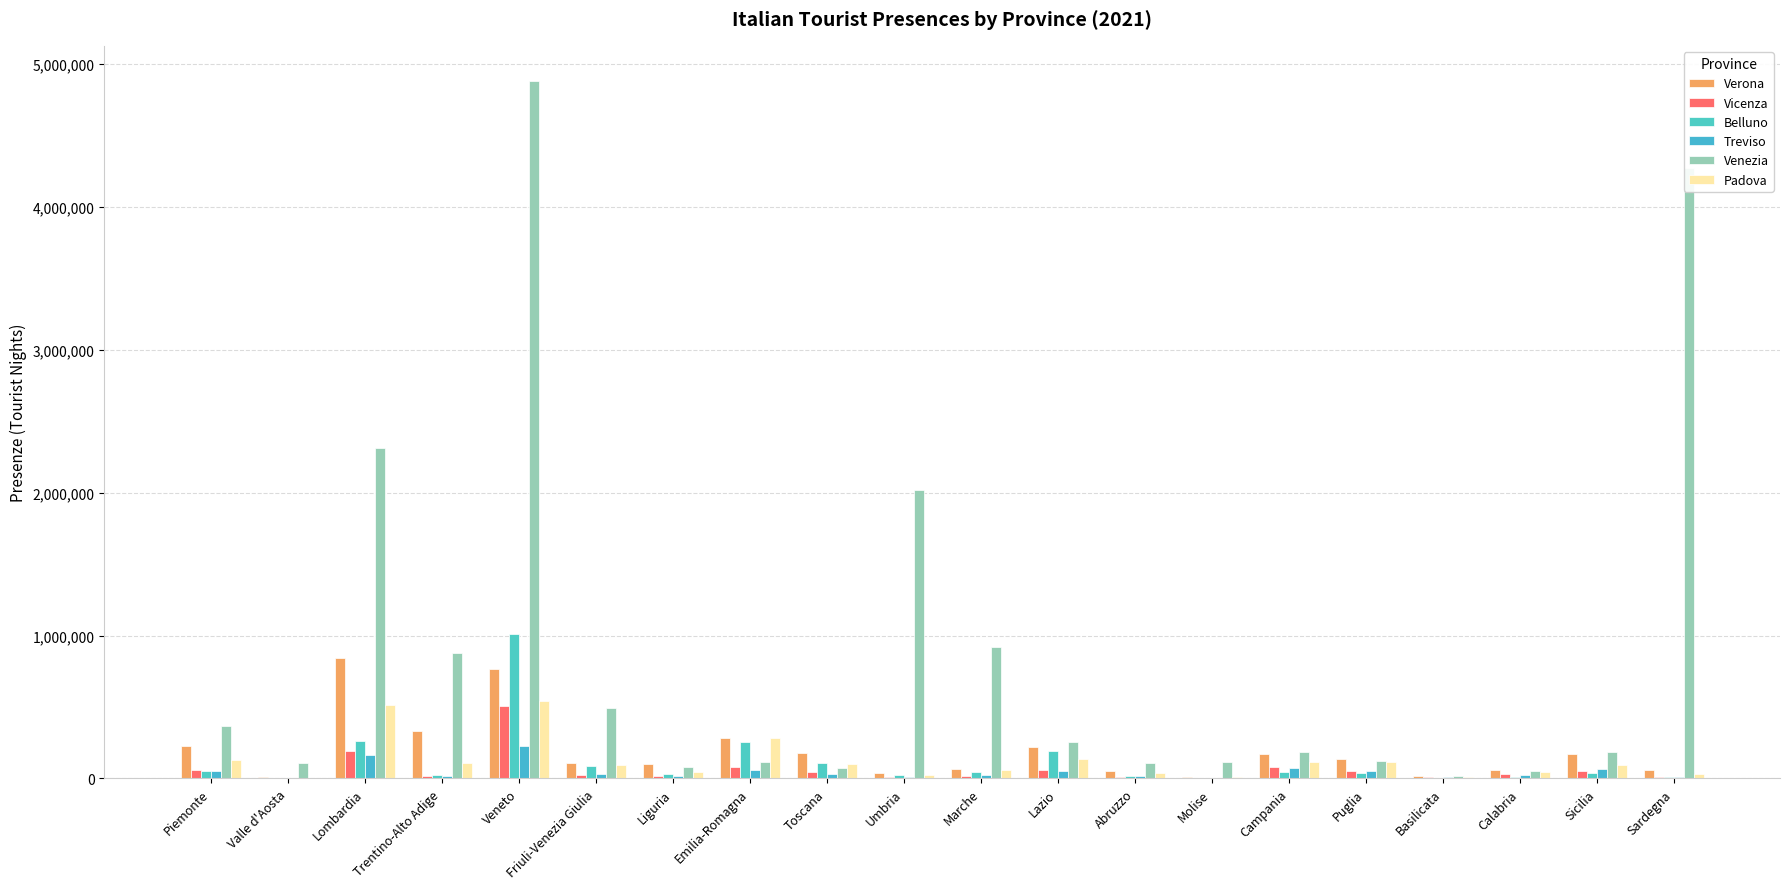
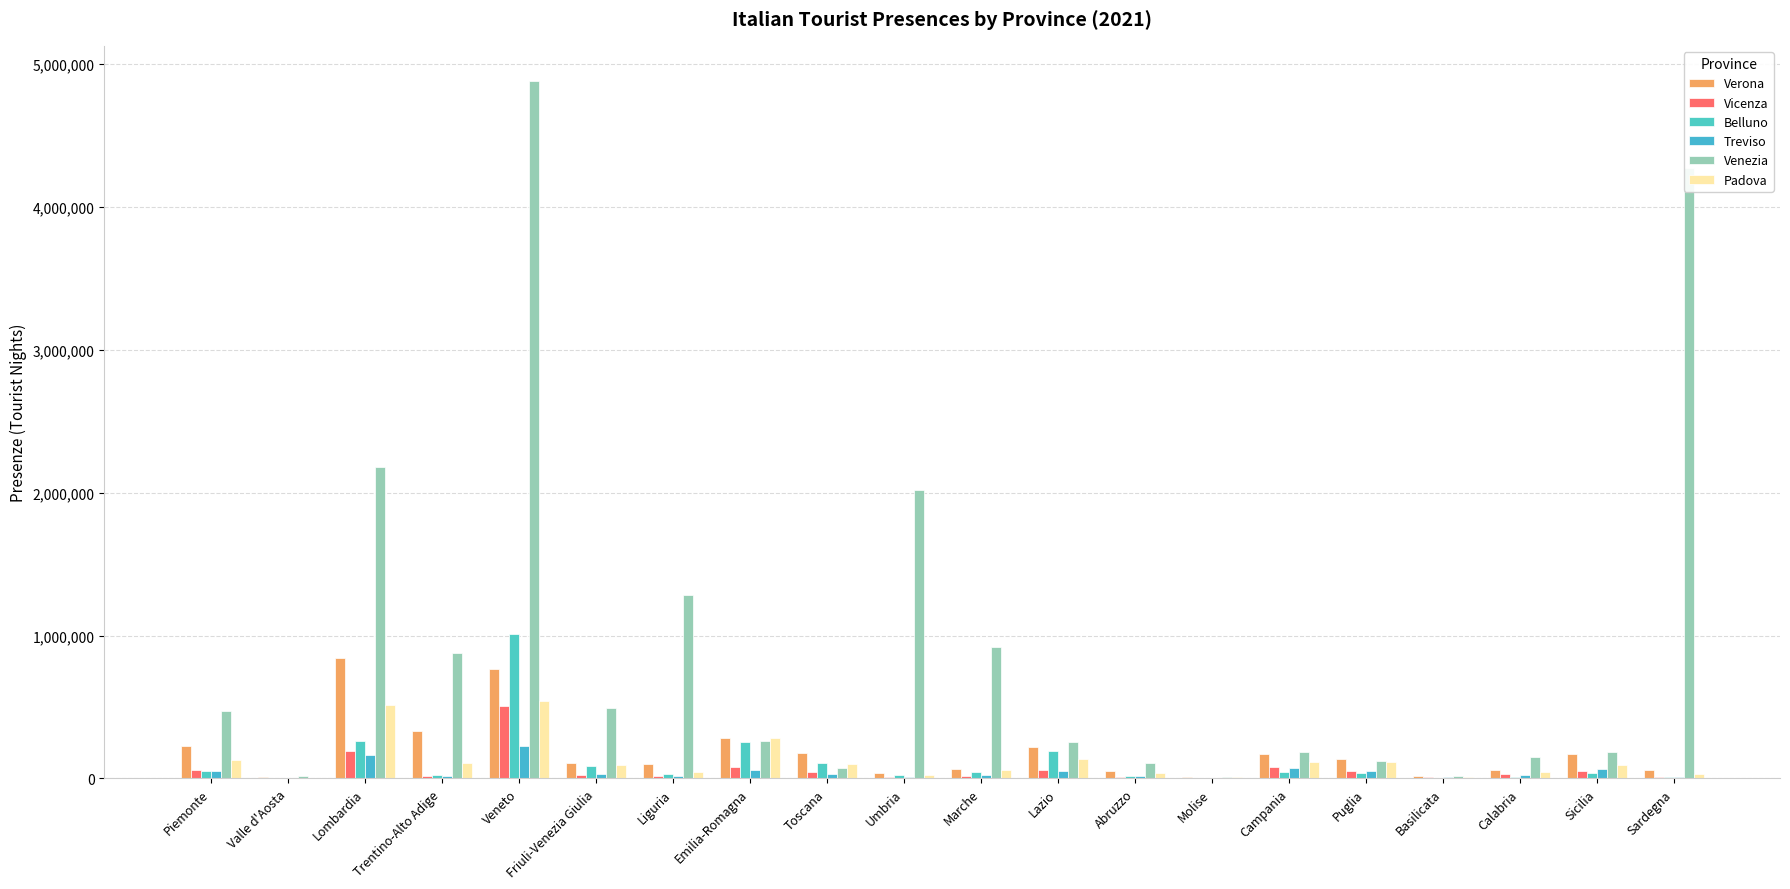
Venezia, Piemonte: 360,000 -> 470,000
Venezia, Valle d'Aosta: 110,000 -> 20,000
Venezia, Lombardia: 2,310,000 -> 2,180,000
Venezia, Liguria: 80,000 -> 1,290,000
Venezia, Emilia-Romagna: 120,000 -> 260,000
Venezia, Molise: 120,000 -> 10,000
Venezia, Calabria: 50,000 -> 150,000
